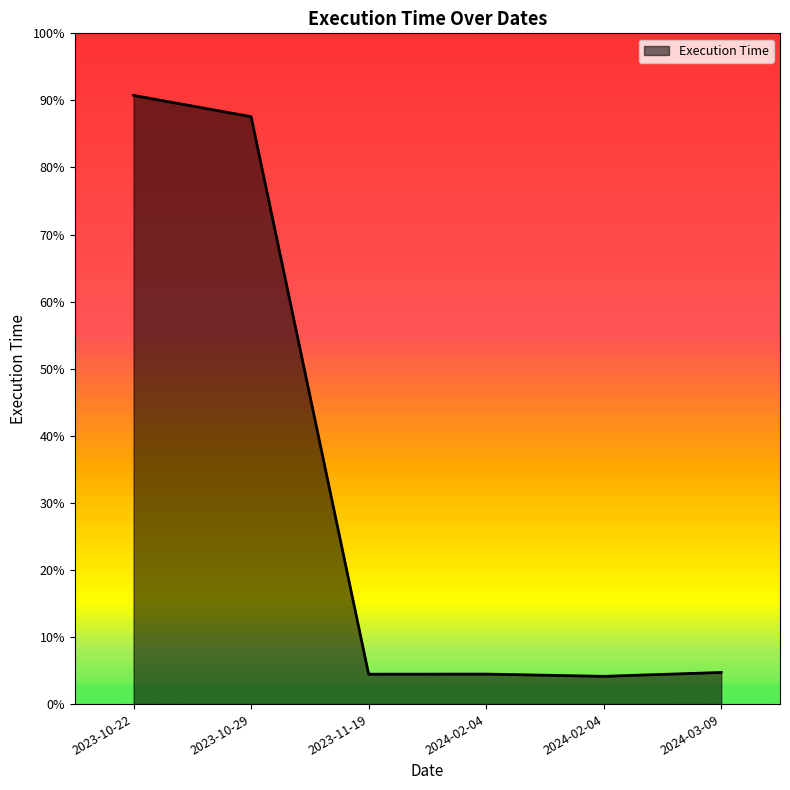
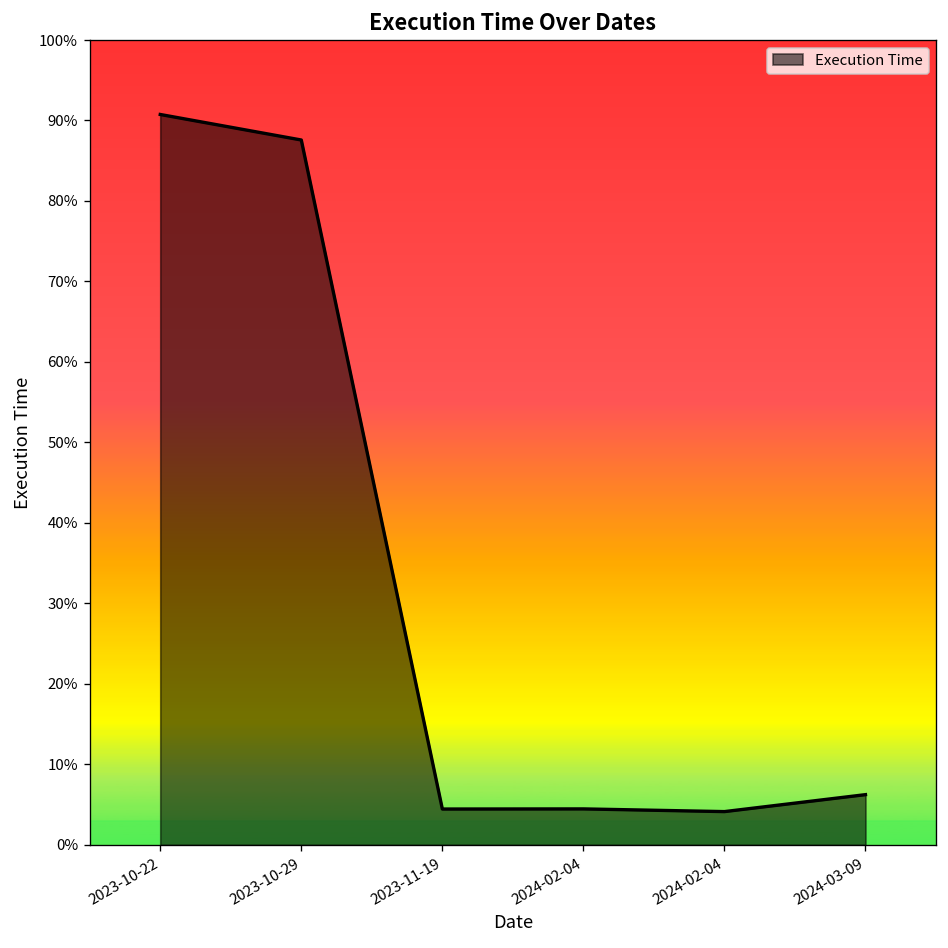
2024-03-09: 5% -> 6%
